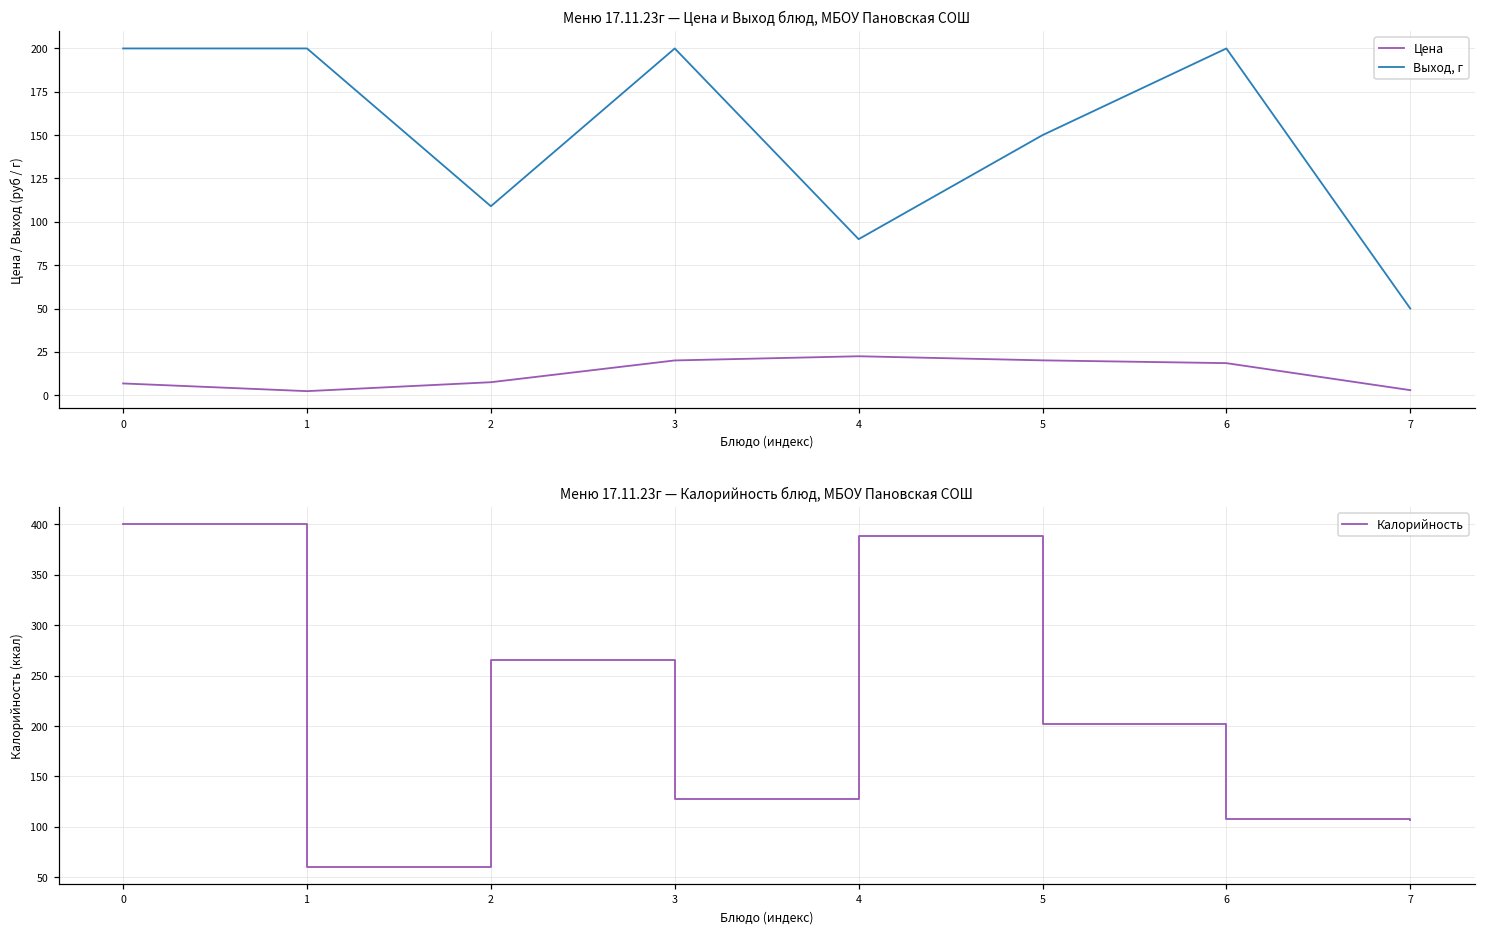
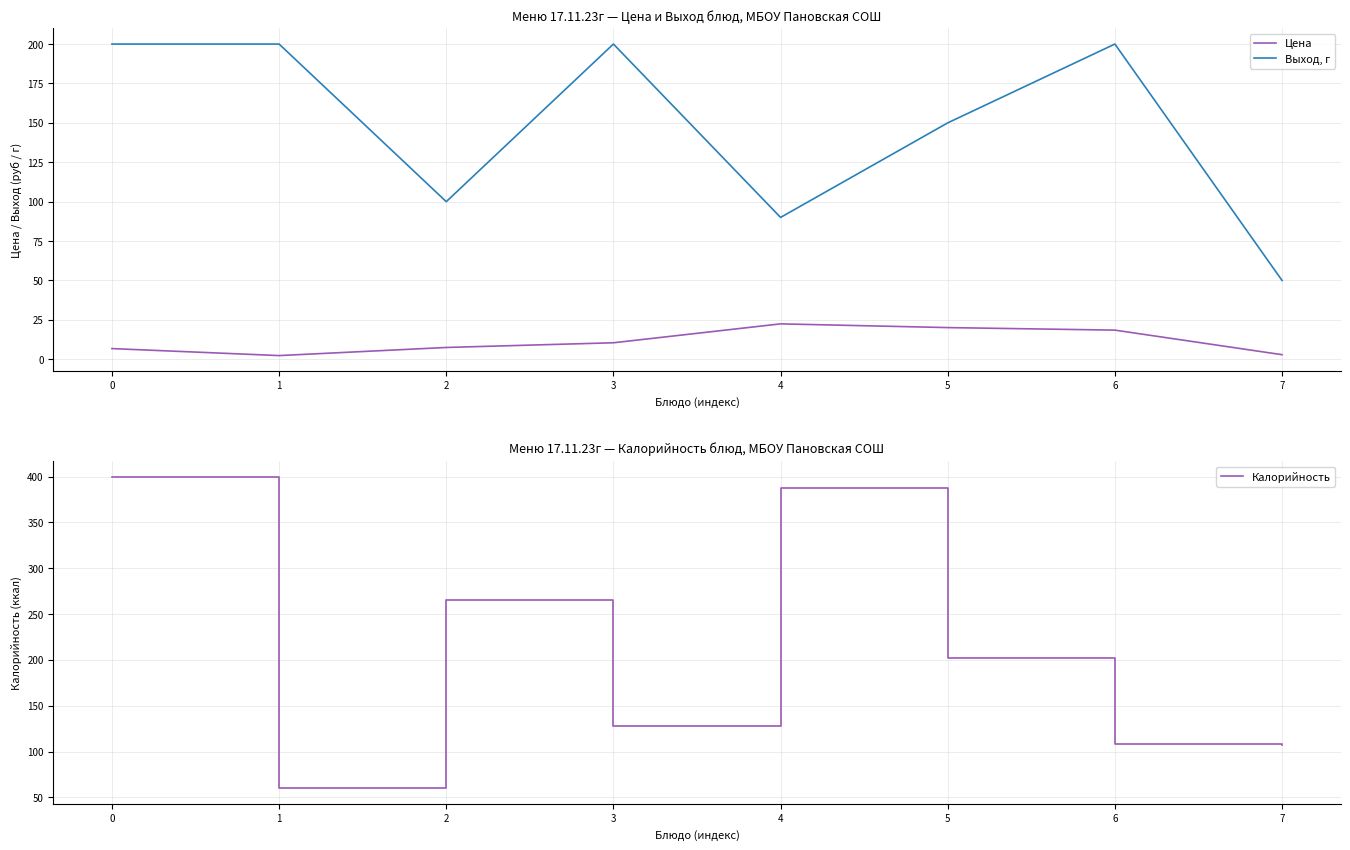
Меню 17.11.23г — Цена и Выход блюд, МБОУ Пановская СОШ, Выход, г, 2: 109 -> 100
Меню 17.11.23г — Цена и Выход блюд, МБОУ Пановская СОШ, Цена, 3: 20 -> 10
